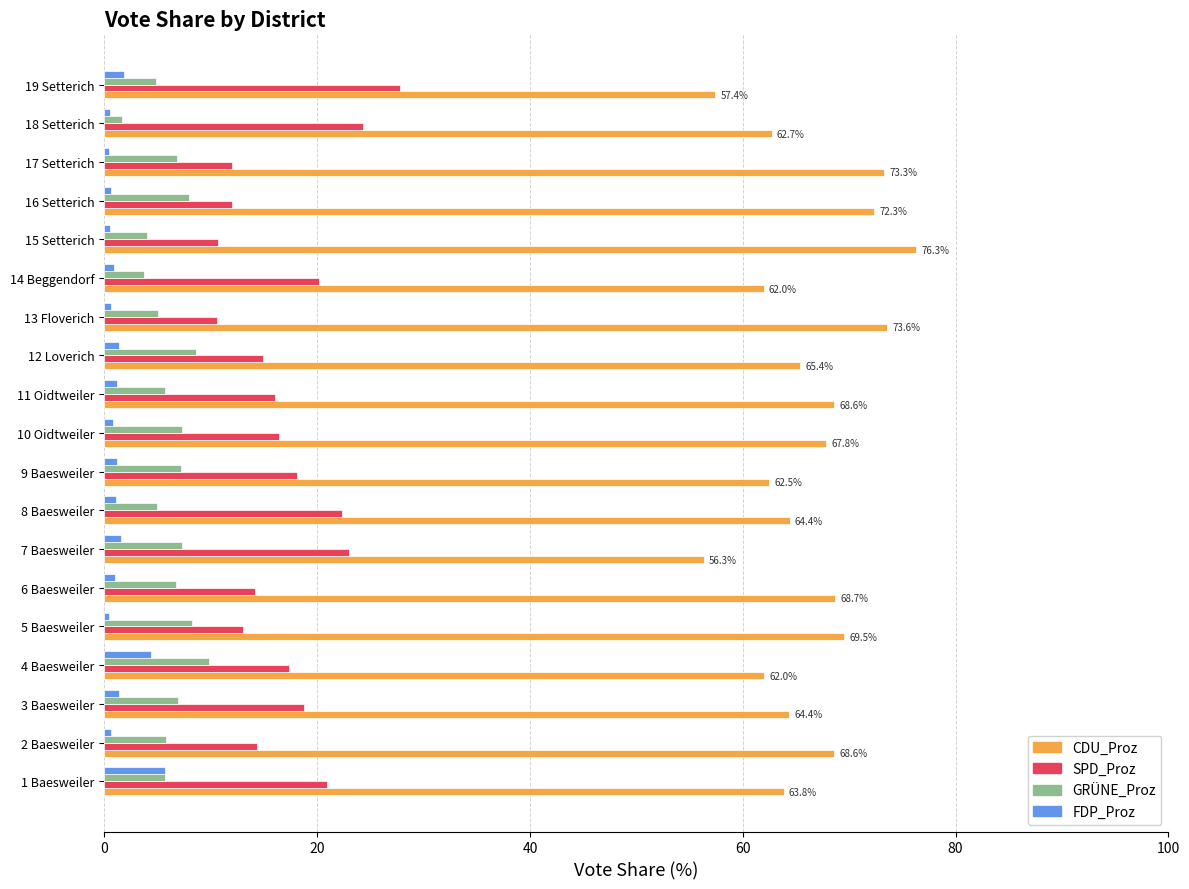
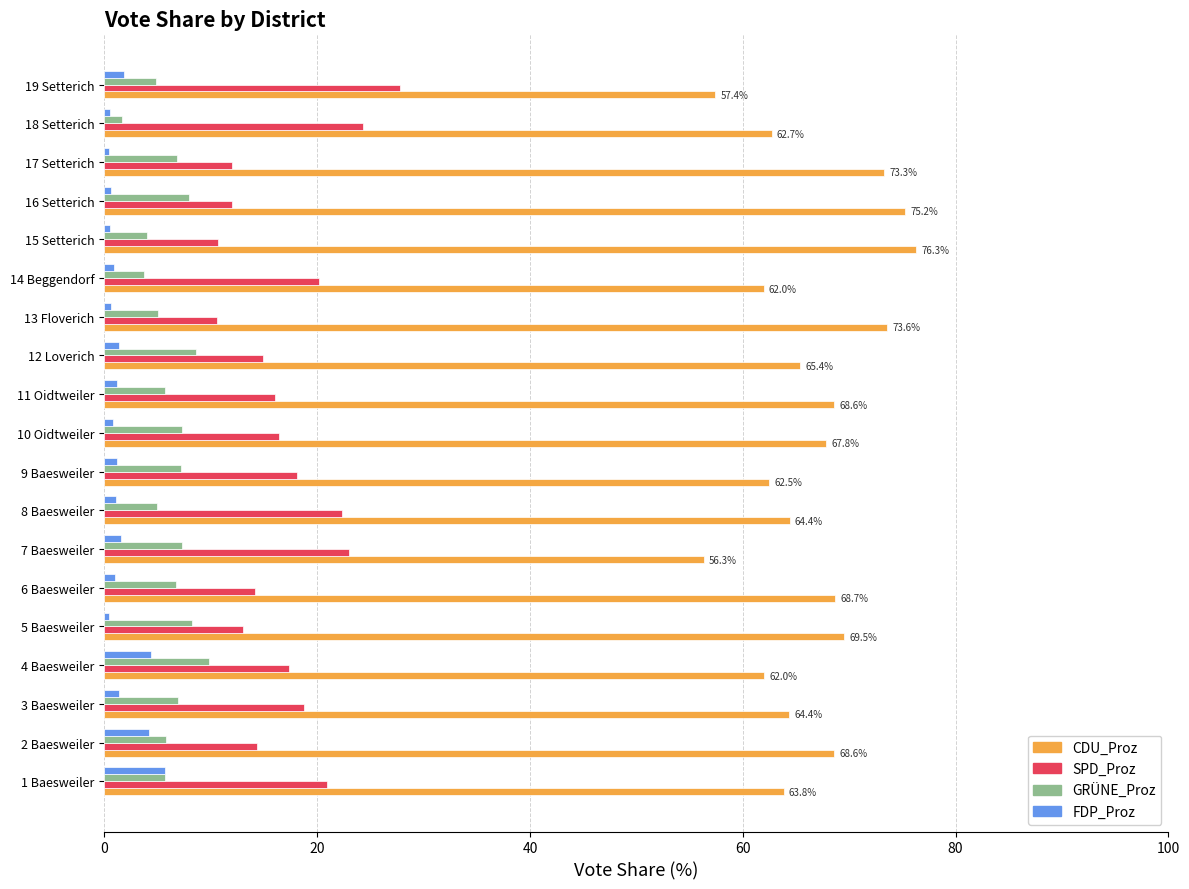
CDU_Proz, 16 Setterich: 72.3% -> 75.2%
FDP_Proz, 2 Baesweiler: 0.6 -> 4.2
